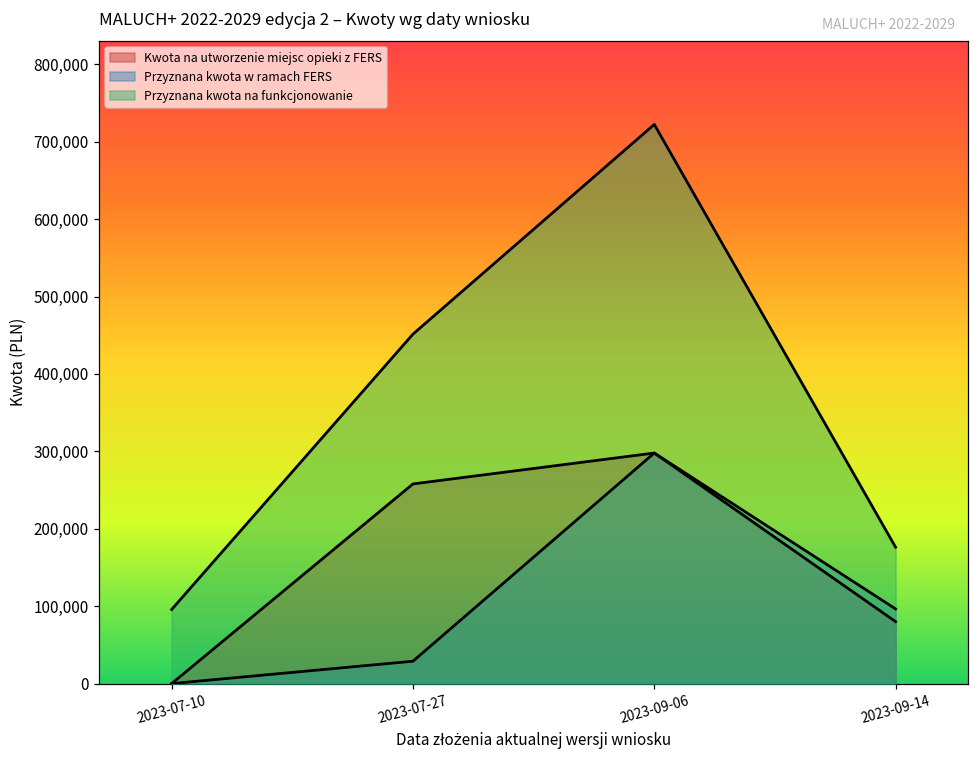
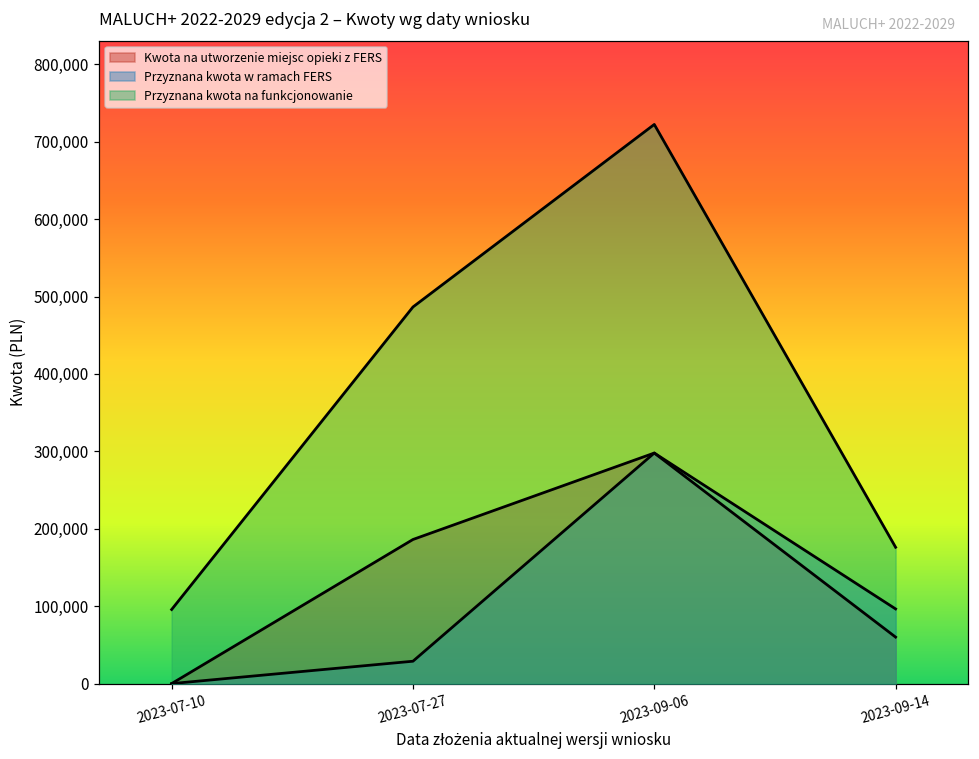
Kwota na utworzenie miejsc opieki z FERS, 2023-07-27: 260,000 -> 190,000
Przyznana kwota na funkcjonowanie, 2023-07-27: 450,000 -> 490,000
Kwota na utworzenie miejsc opieki z FERS, 2023-09-14: 80,000 -> 60,000
